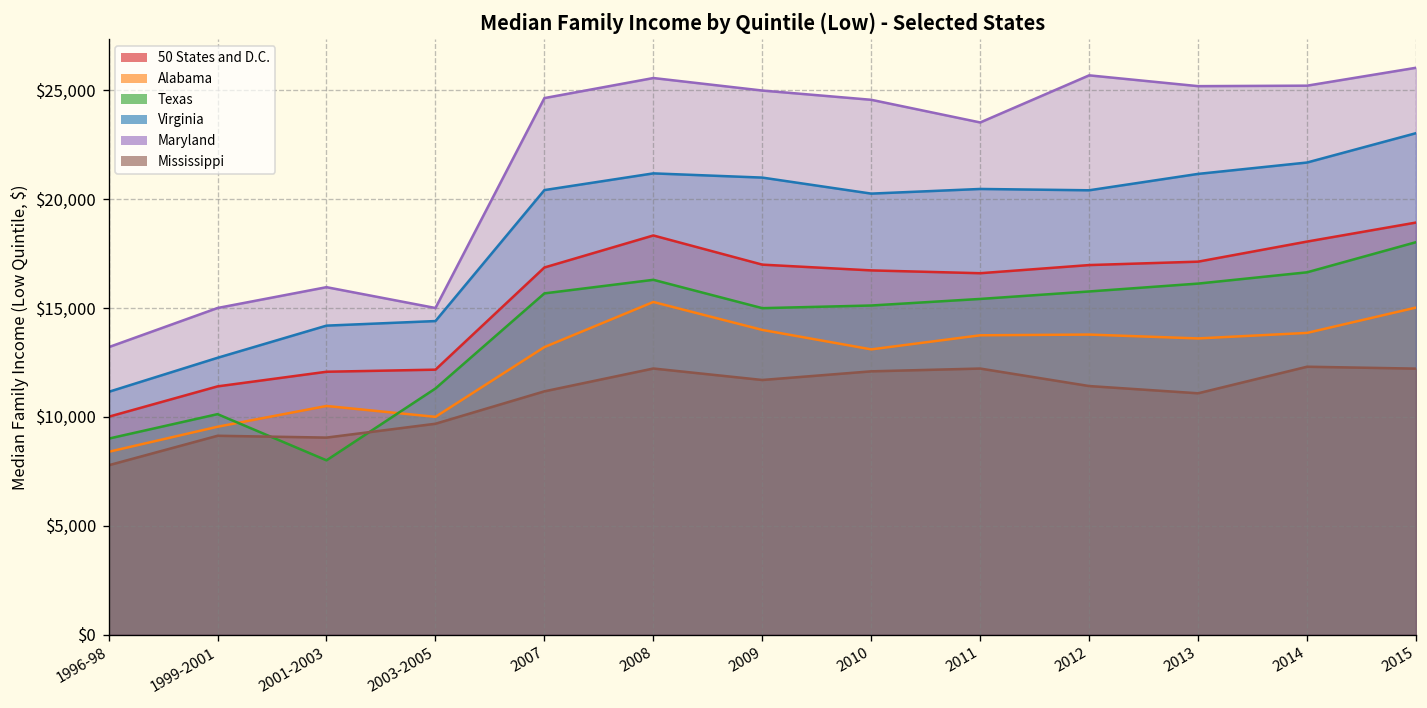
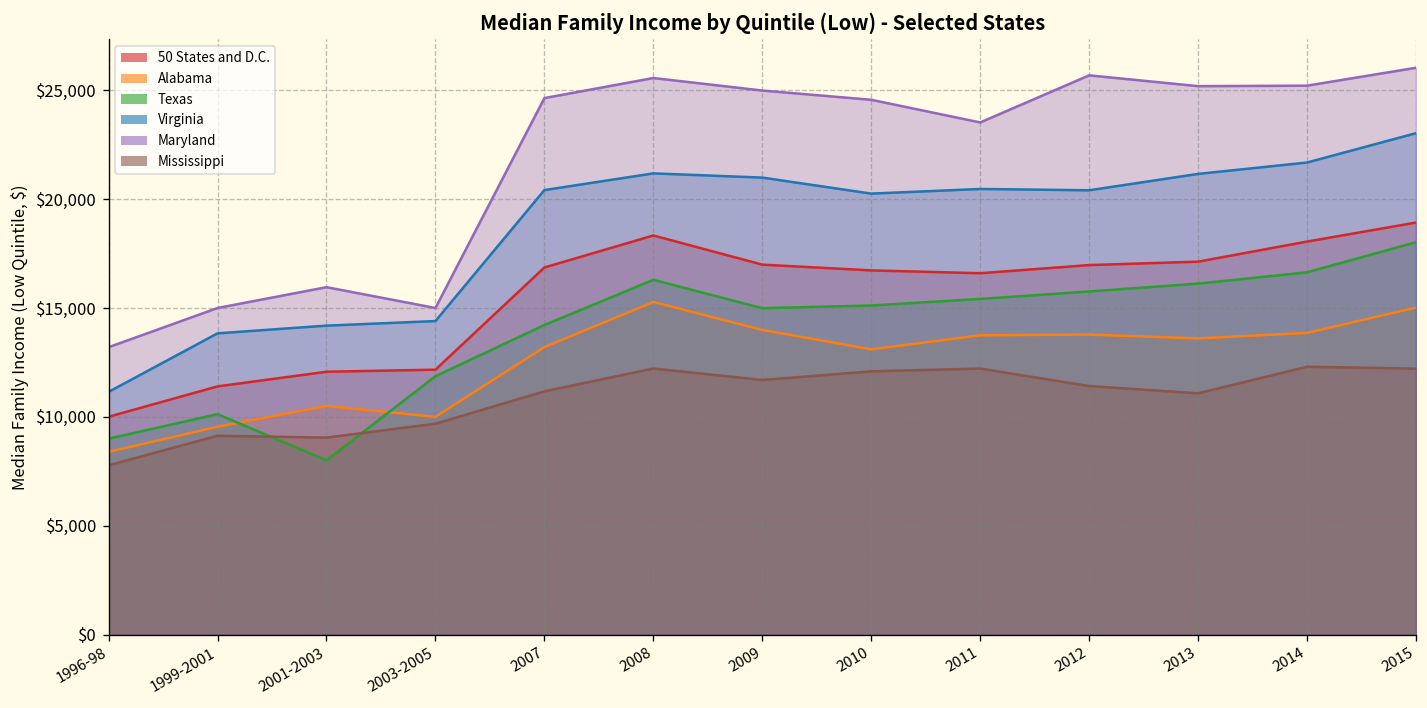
Virginia, 1999-2001: $12,700 -> $13,800
Texas, 2003-2005: $11,300 -> $11,900
Texas, 2007: $15,700 -> $14,200
